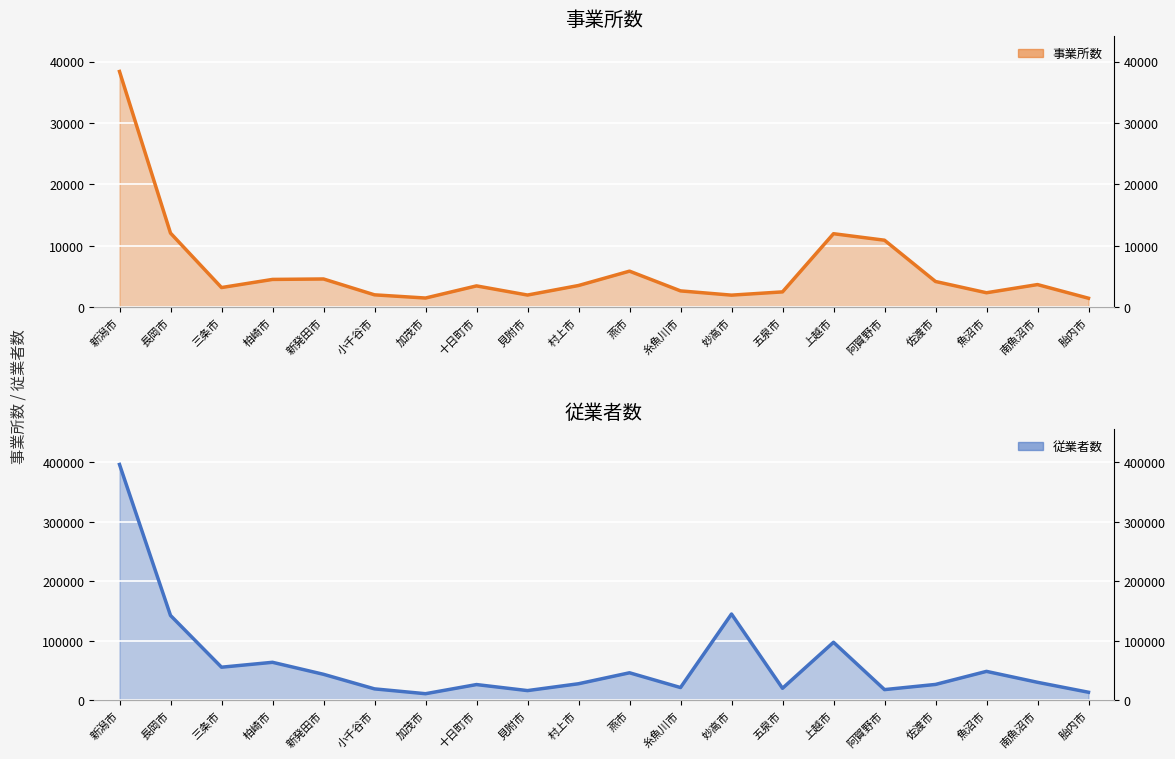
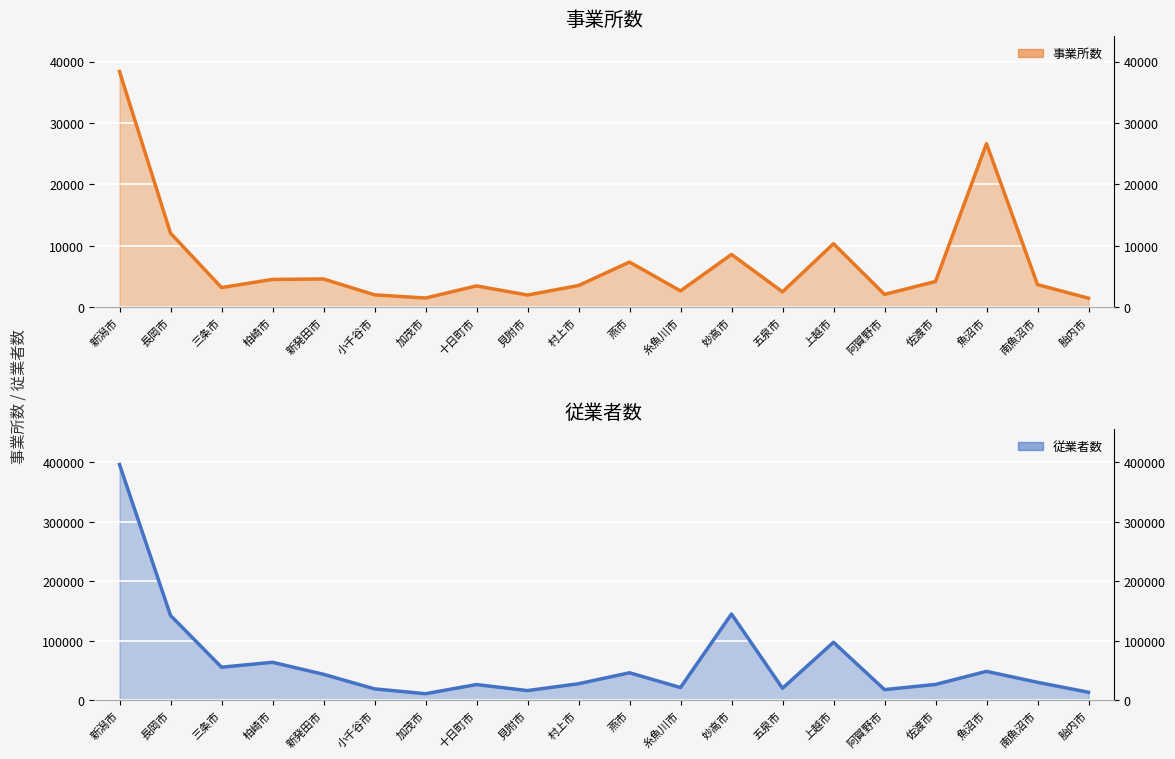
事業所数, 燕市: 6000 -> 7000
事業所数, 妙高市: 2000 -> 9000
事業所数, 上越市: 12000 -> 10000
事業所数, 阿賀野市: 11000 -> 2000
事業所数, 魚沼市: 2000 -> 27000
